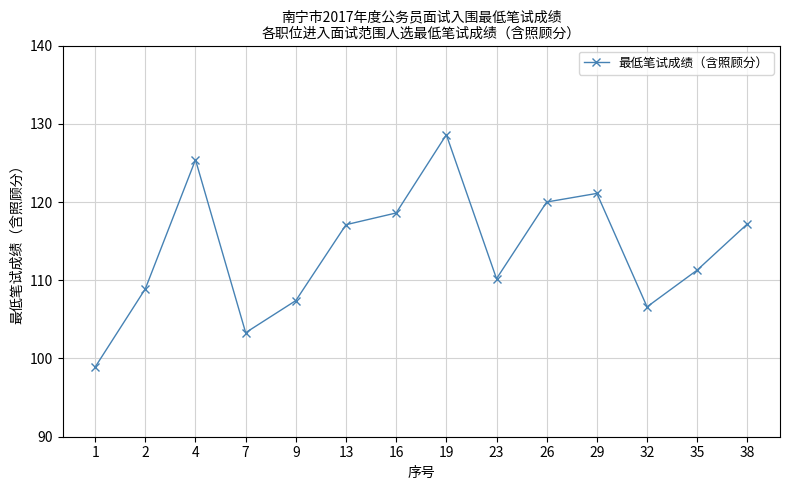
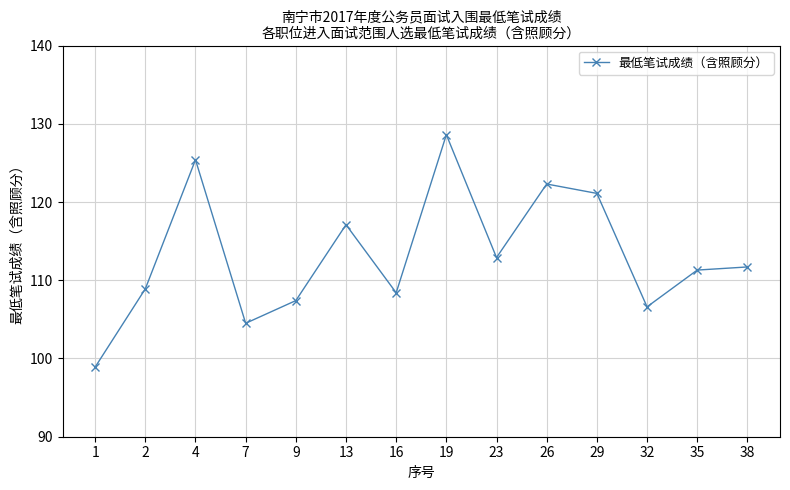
7: 103 -> 105
16: 119 -> 108
23: 110 -> 113
26: 120 -> 122
38: 117 -> 112
